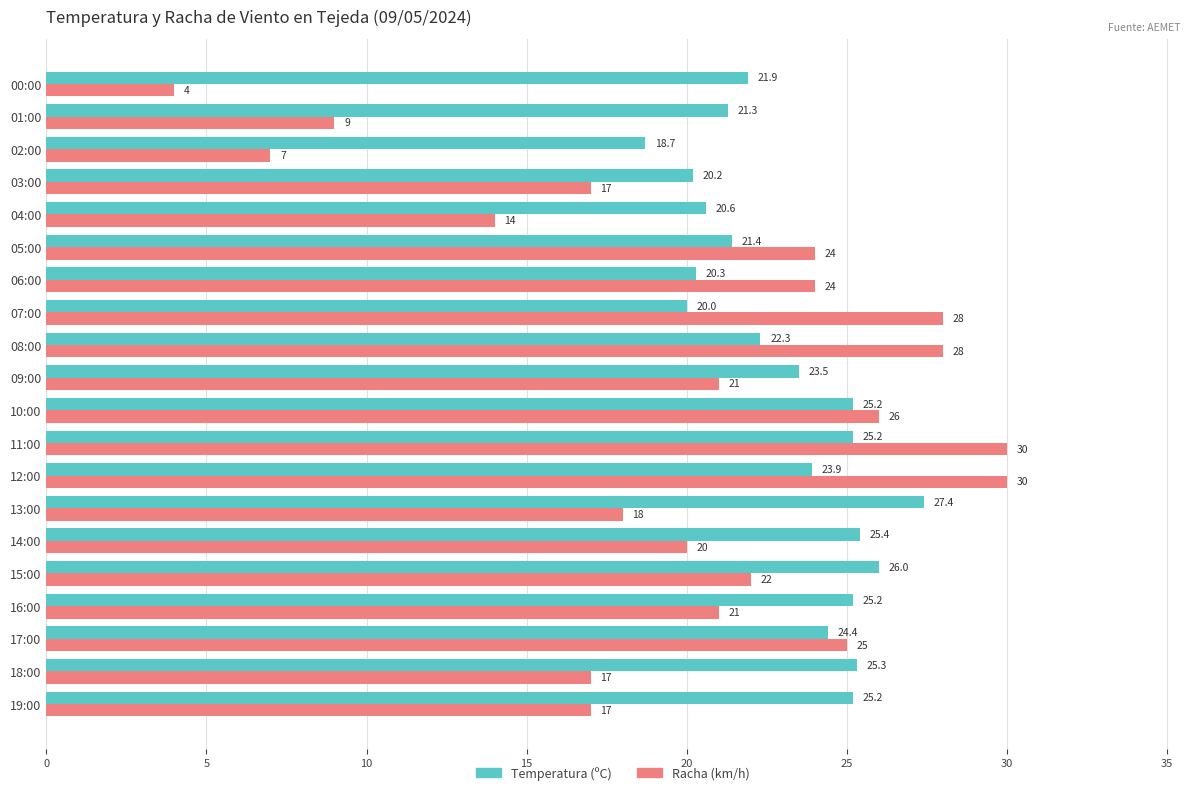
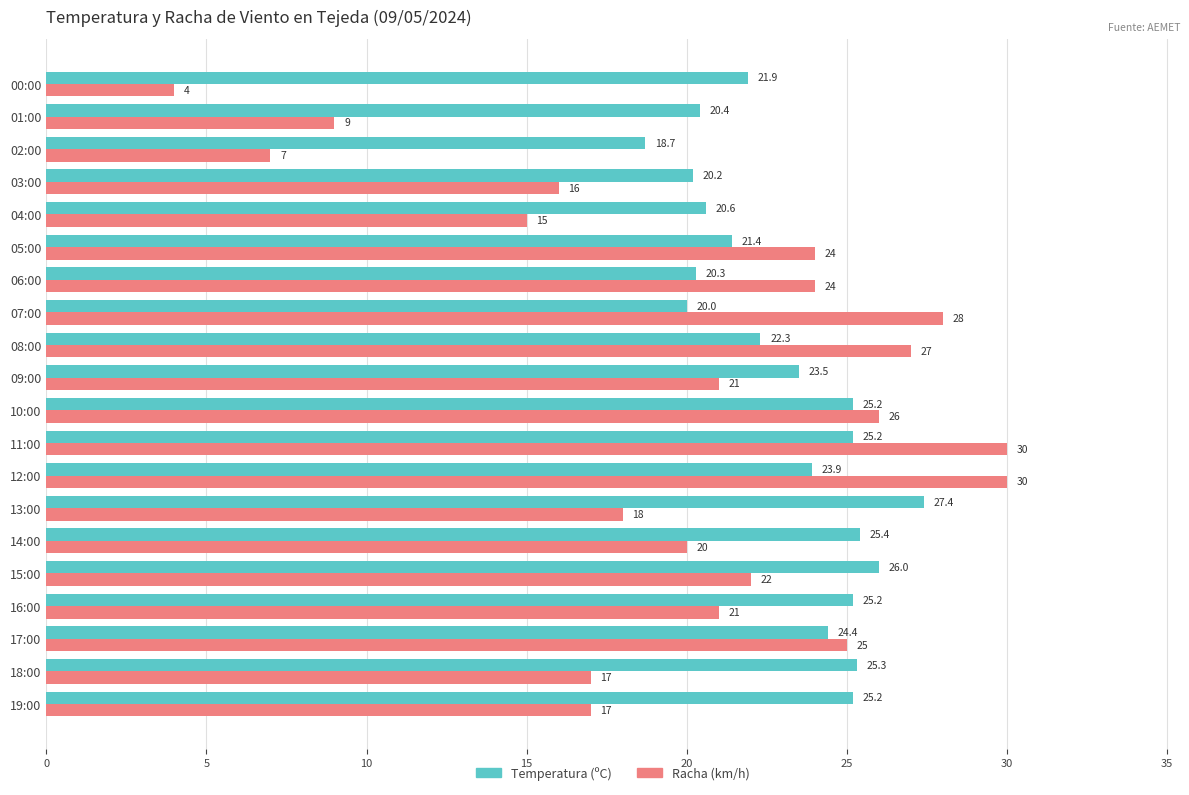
Temperatura (ºC), 01:00: 21.3 -> 20.4
Racha (km/h), 03:00: 17 -> 16
Racha (km/h), 04:00: 14 -> 15
Racha (km/h), 08:00: 28 -> 27
